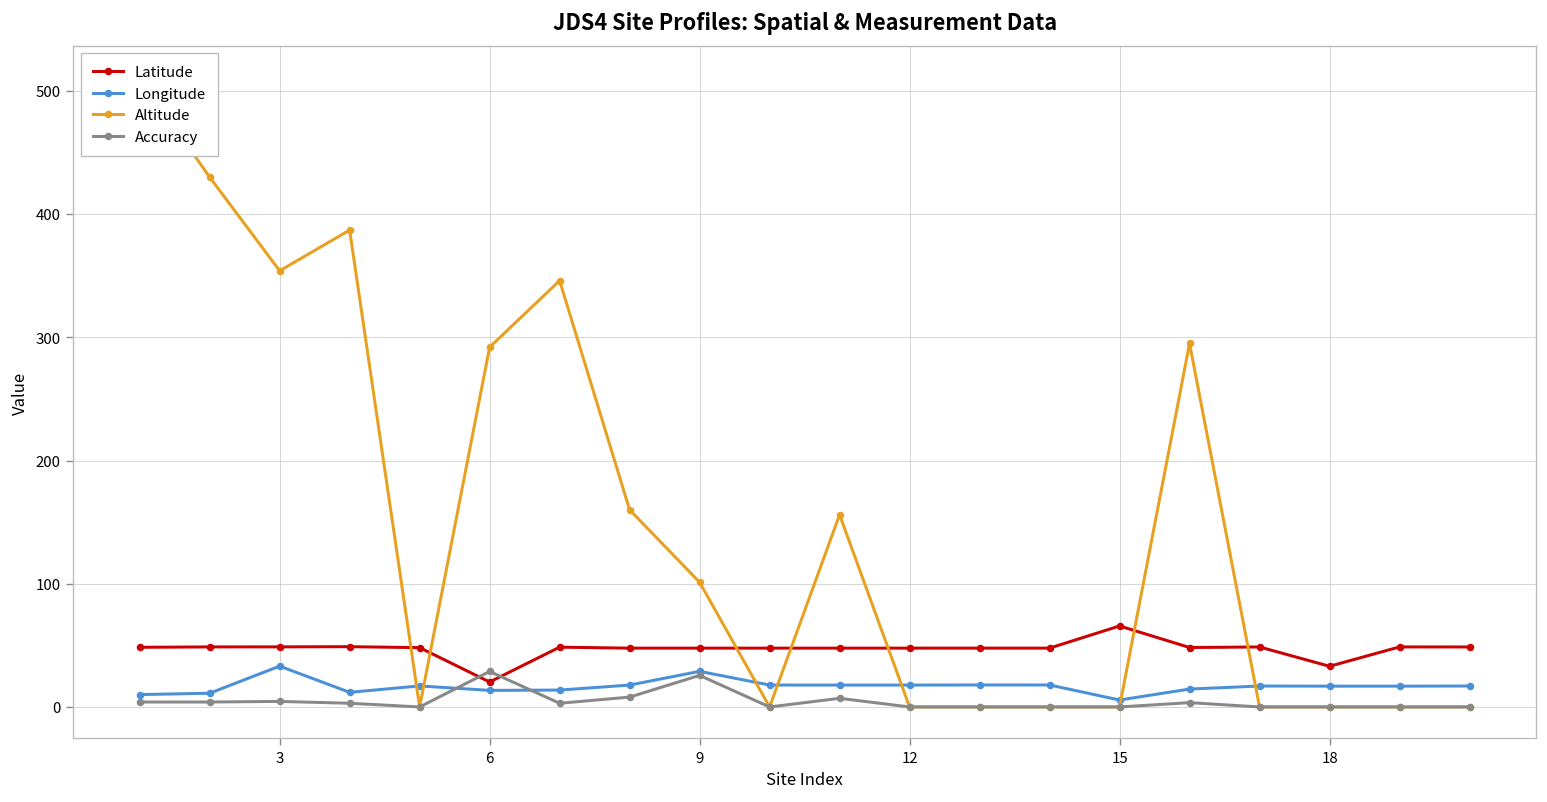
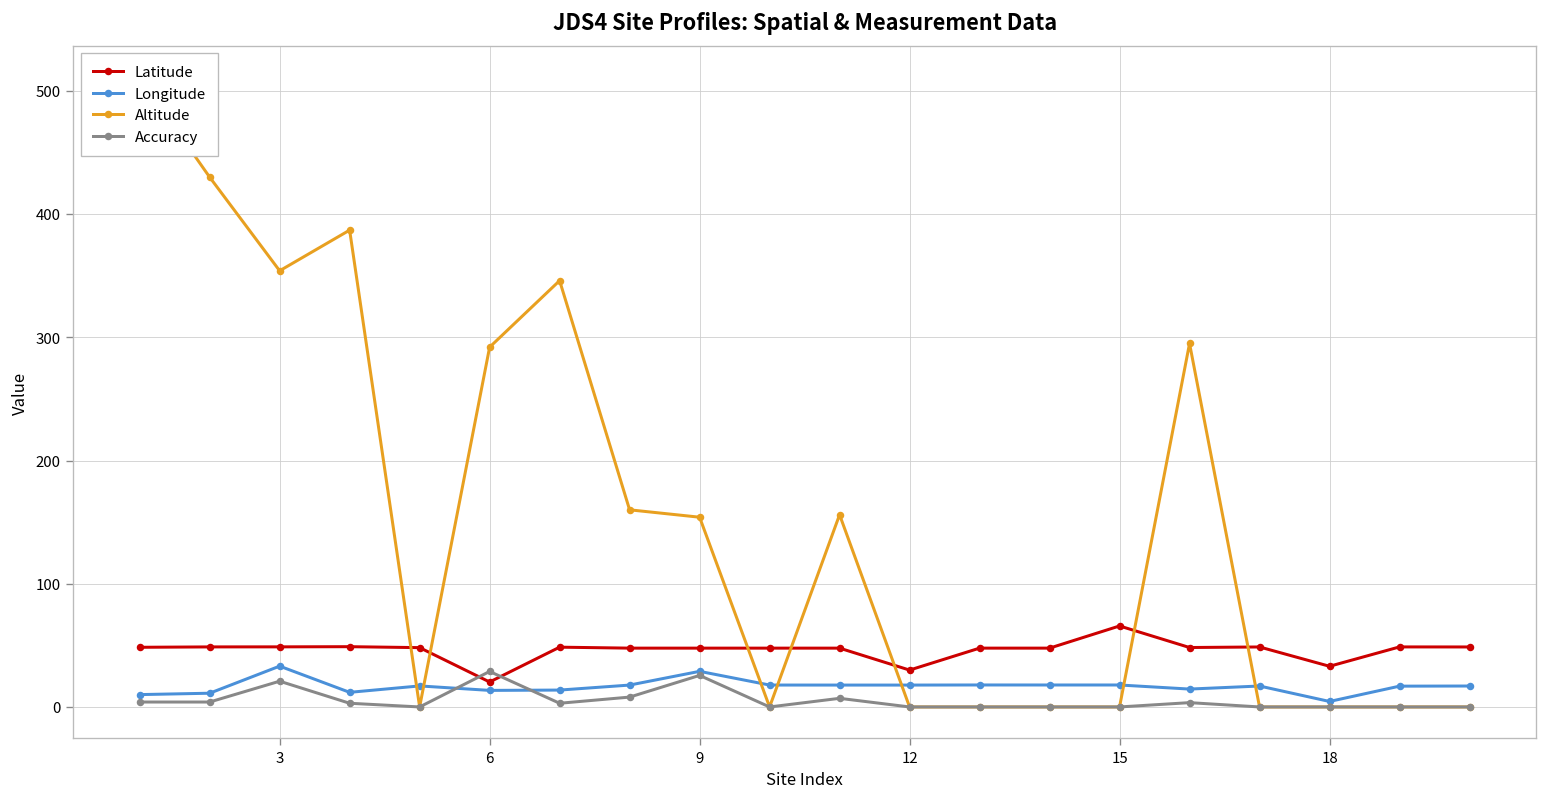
Accuracy, 3: 5 -> 21
Altitude, 9: 101 -> 154
Latitude, 12: 48 -> 30
Longitude, 15: 6 -> 18
Longitude, 18: 17 -> 4
